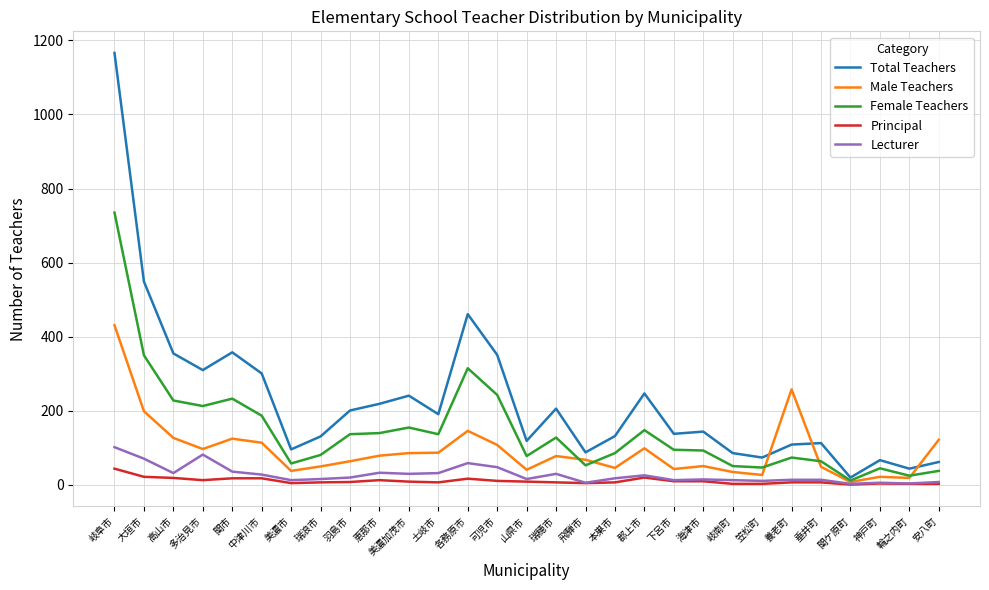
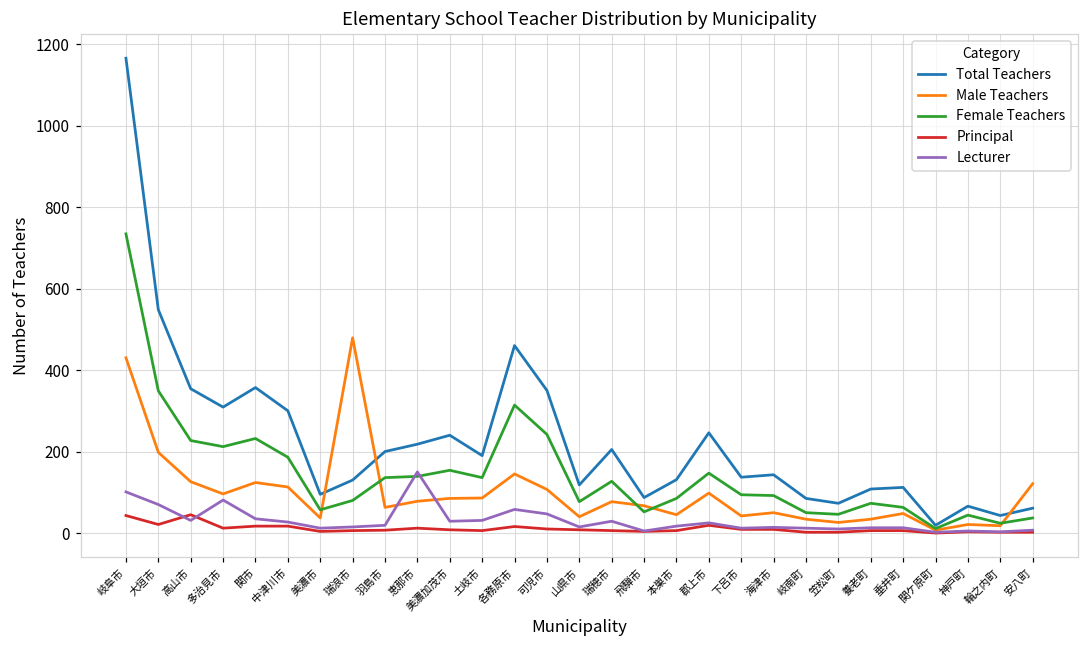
Principal, 高山市: 20 -> 50
Male Teachers, 瑞浪市: 50 -> 480
Lecturer, 恵那市: 30 -> 150
Male Teachers, 養老町: 260 -> 40
